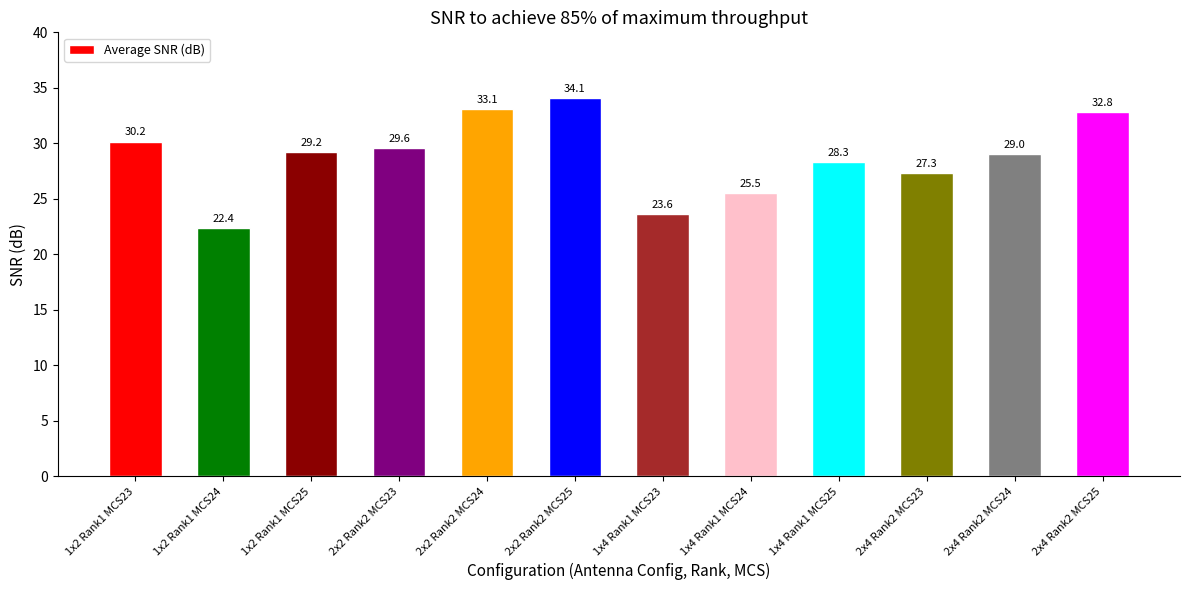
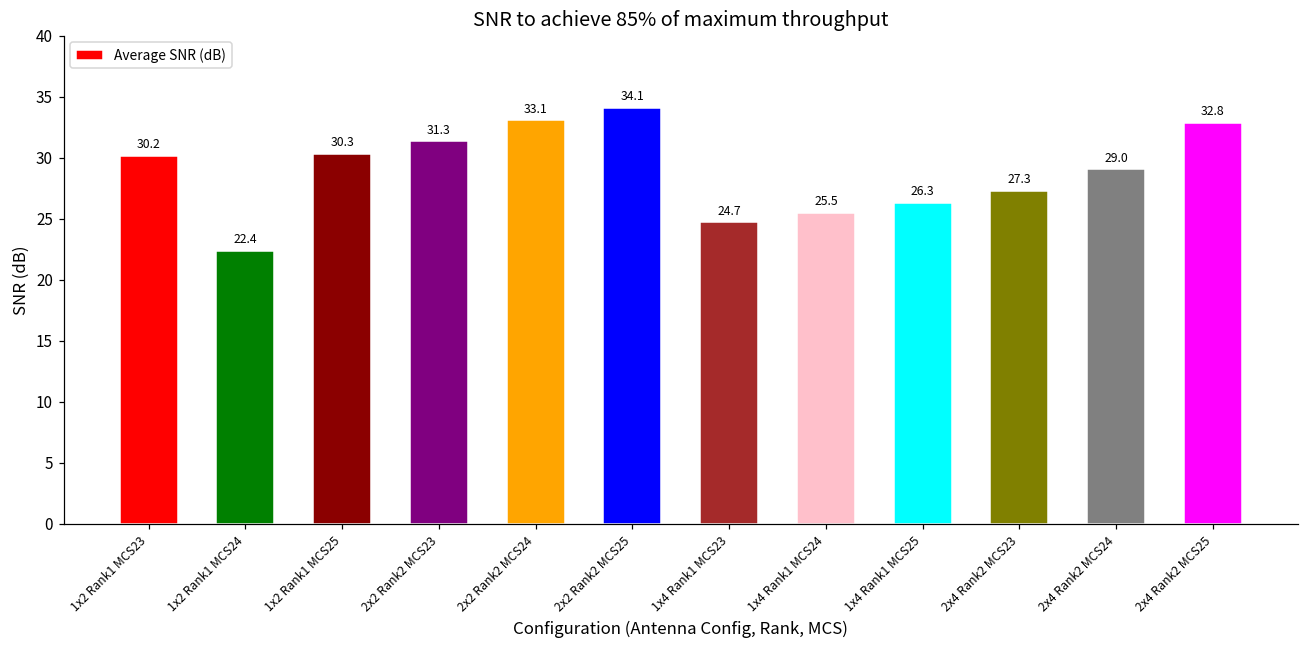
1x2 Rank1 MCS25: 29.2 -> 30.3
2x2 Rank2 MCS23: 29.6 -> 31.3
1x4 Rank1 MCS23: 23.6 -> 24.7
1x4 Rank1 MCS25: 28.3 -> 26.3
